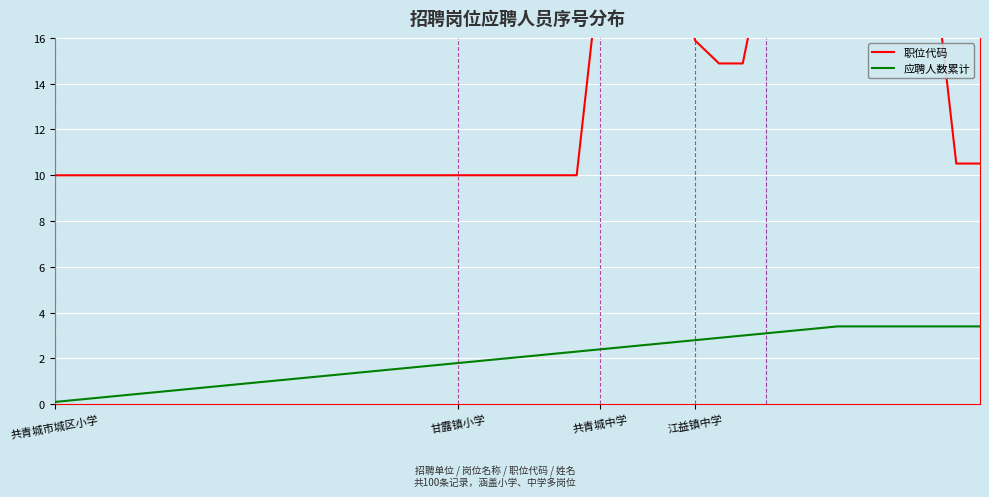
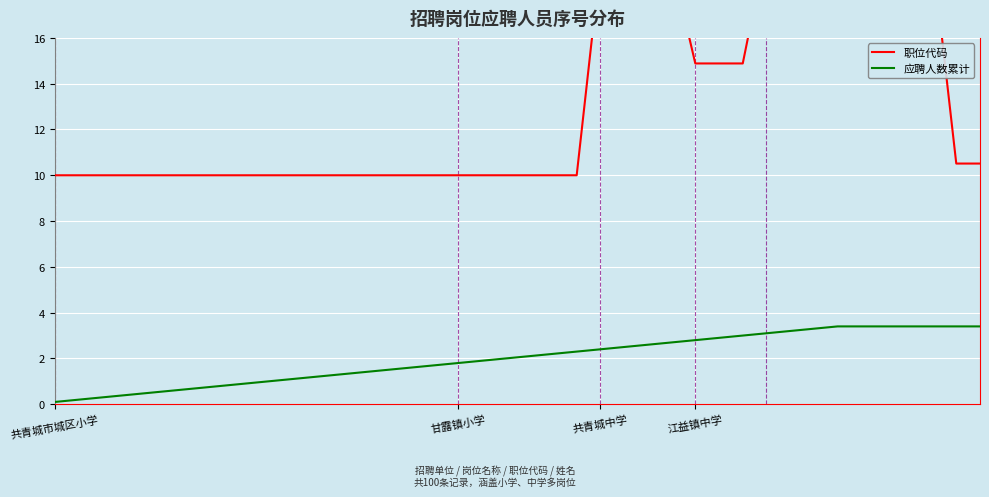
职位代码, 江益镇中学: 15.9 -> 14.9
